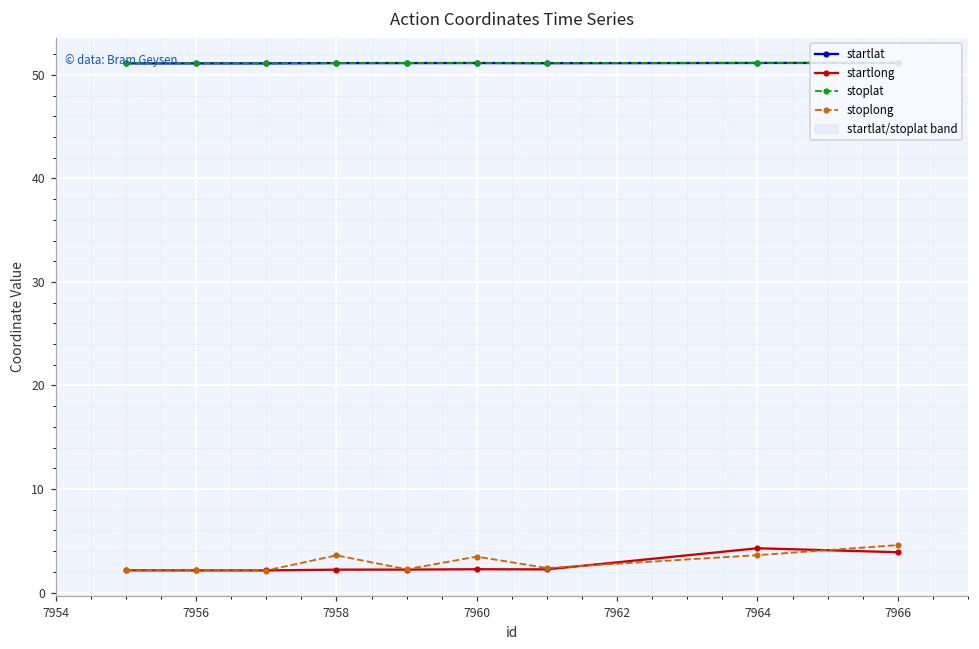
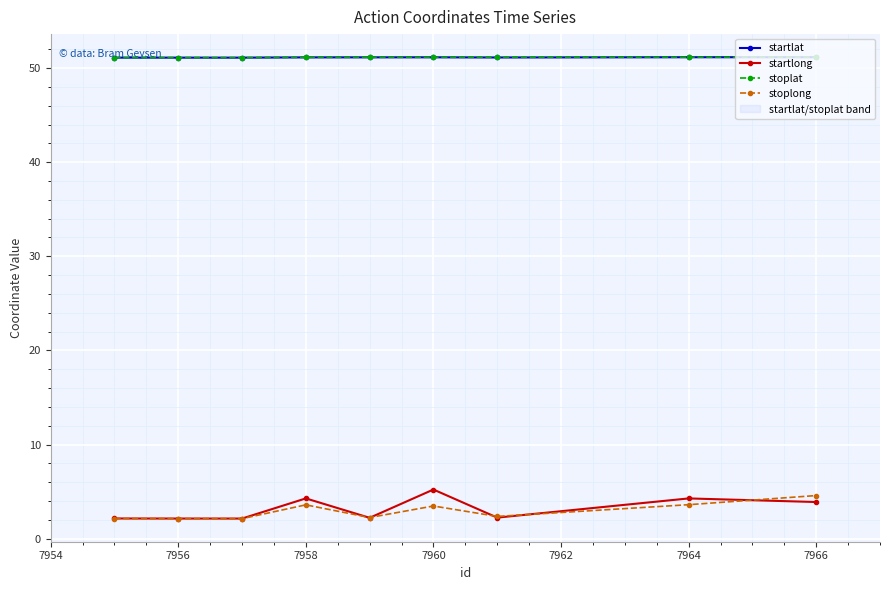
startlong, 7958: 2 -> 4
startlong, 7960: 2 -> 5
